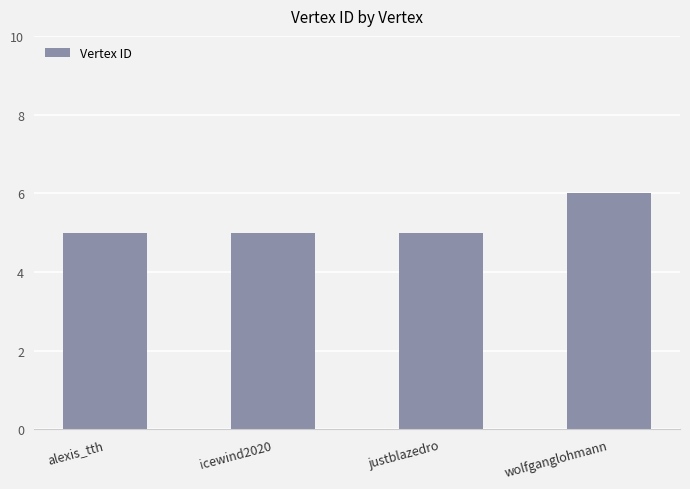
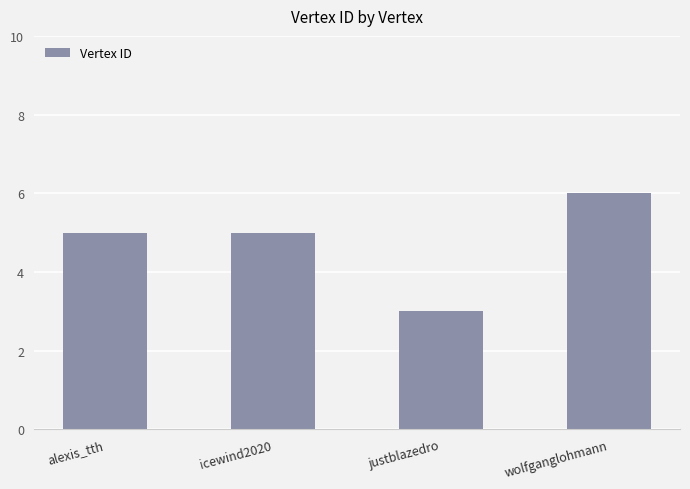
justblazedro: 5 -> 3
